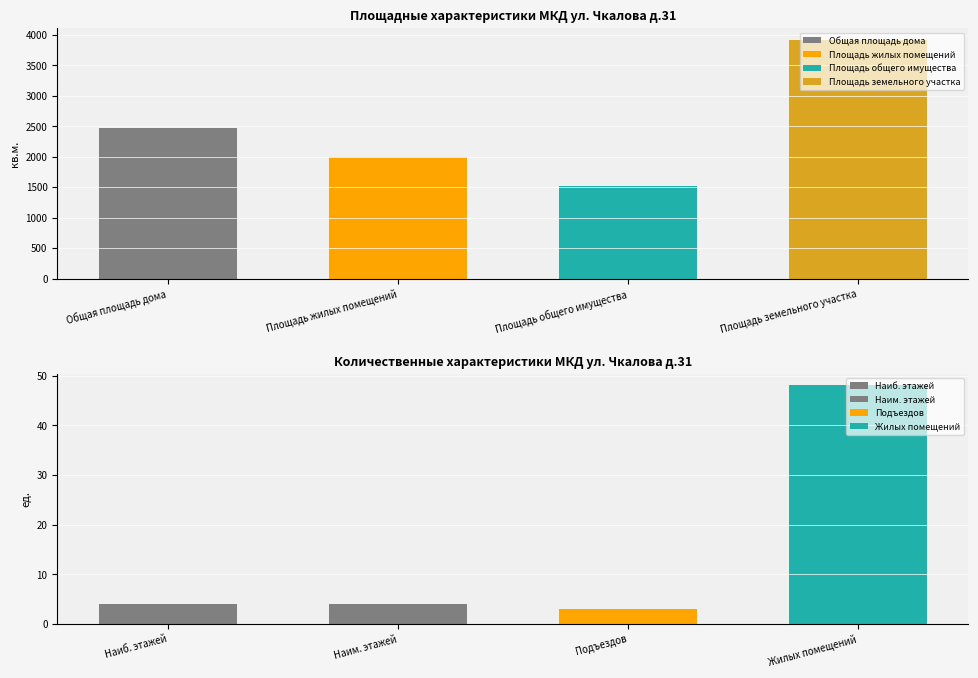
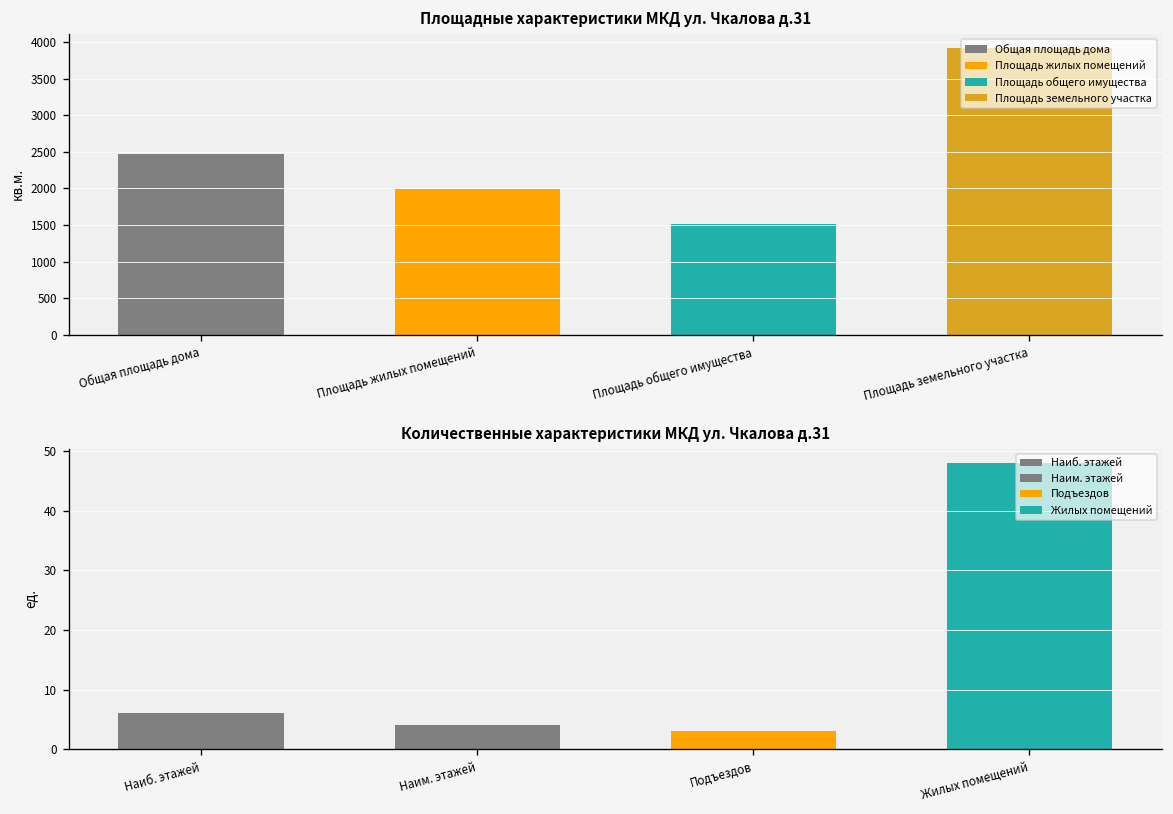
Количественные характеристики МКД ул. Чкалова д.31, Наиб. этажей: 4 -> 6
